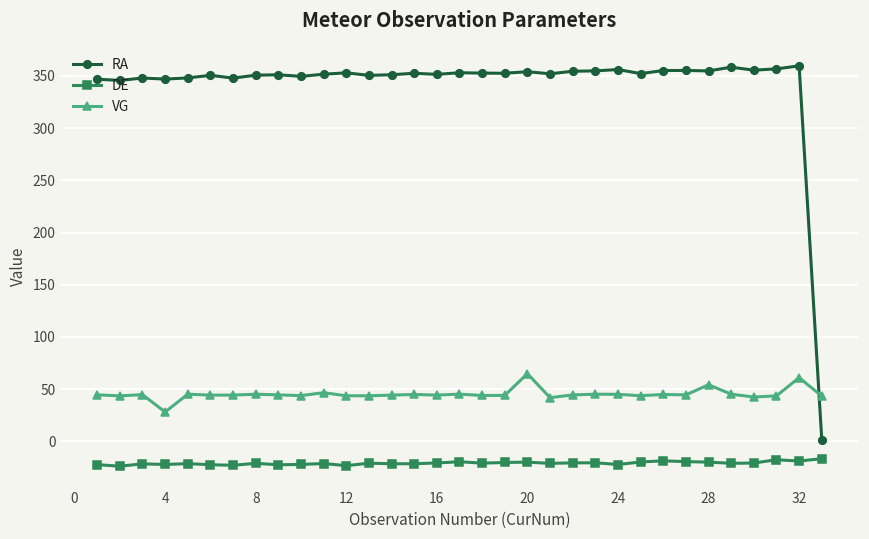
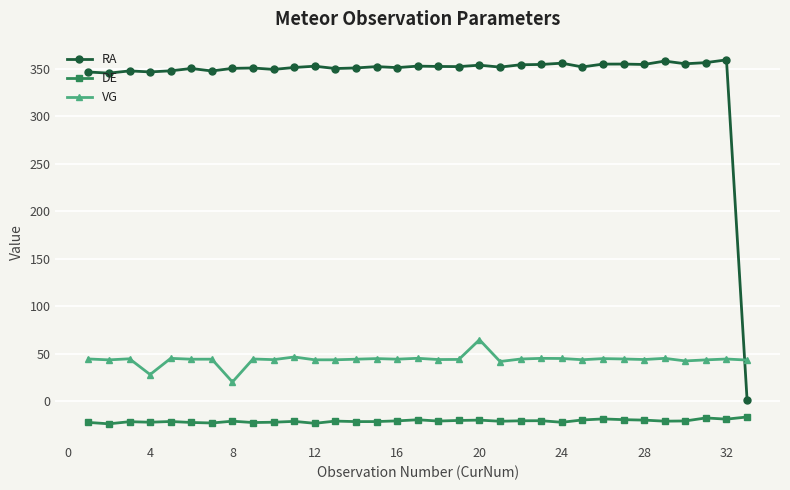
VG, 8: 50 -> 20
VG, 28: 50 -> 40
VG, 32: 60 -> 40
